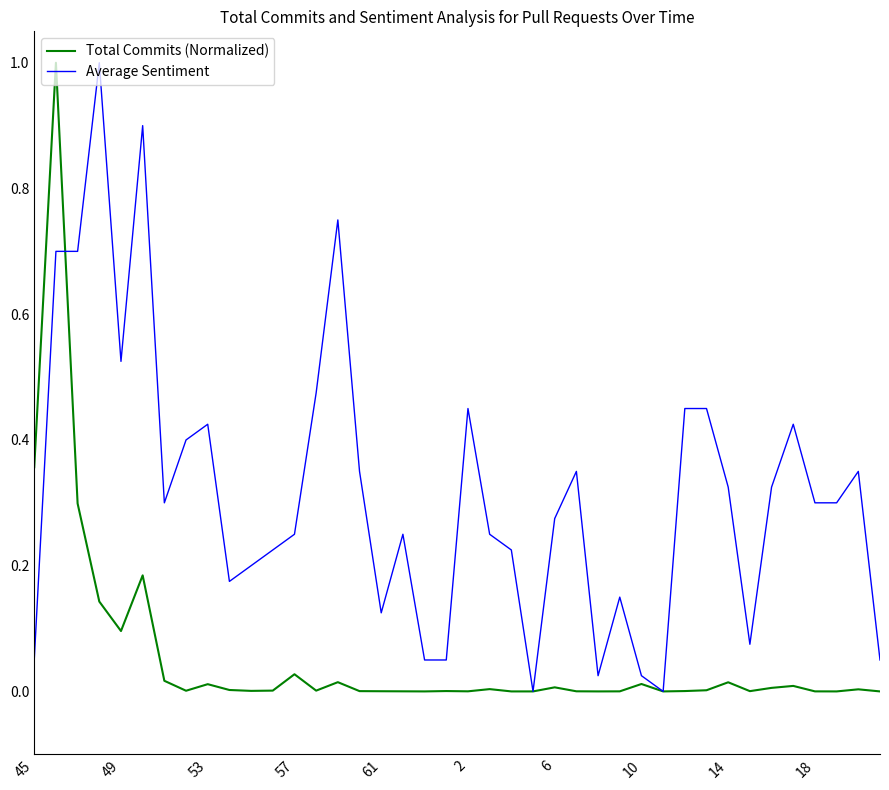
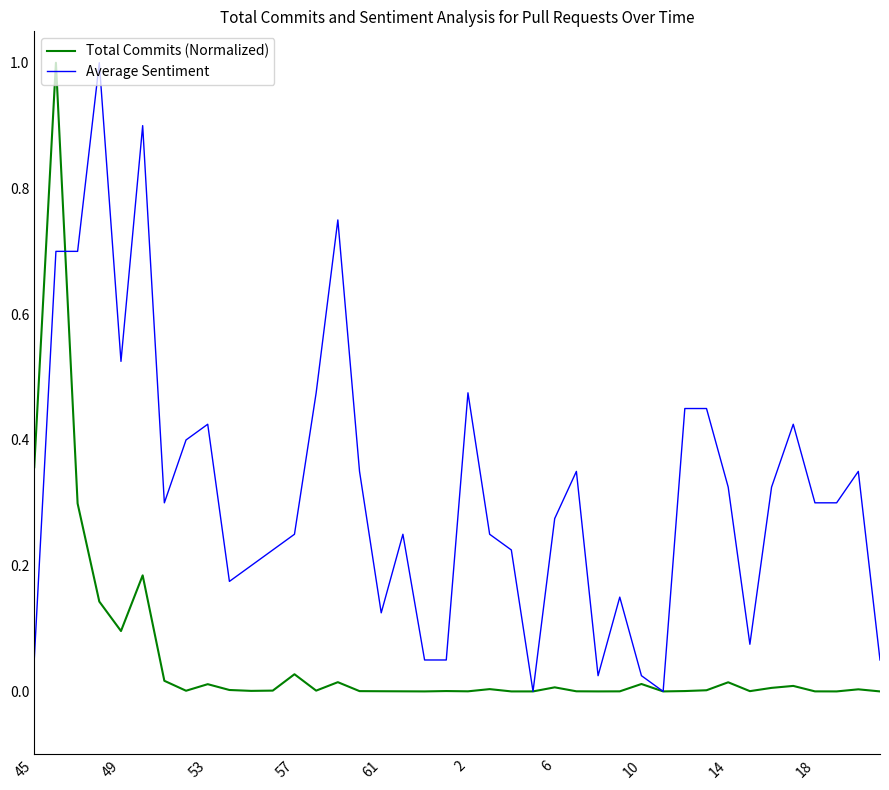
Average Sentiment, 2: 0.45 -> 0.48
